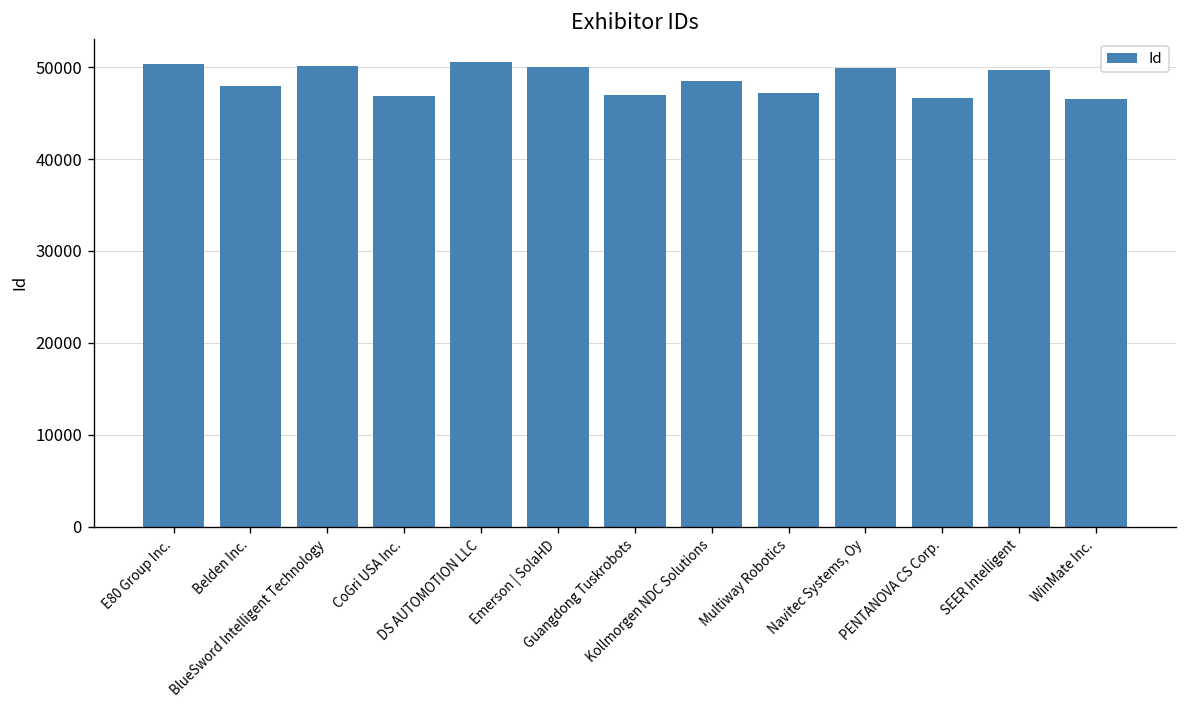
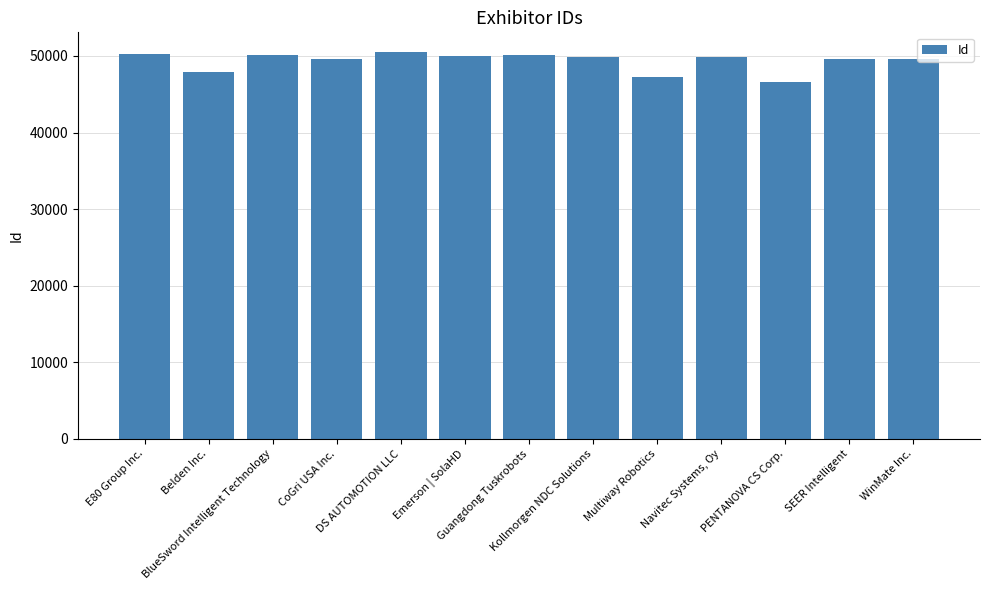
CoGri USA Inc.: 47000 -> 50000
Guangdong Tuskrobots: 47000 -> 50000
Kollmorgen NDC Solutions: 48000 -> 50000
WinMate Inc.: 47000 -> 50000
